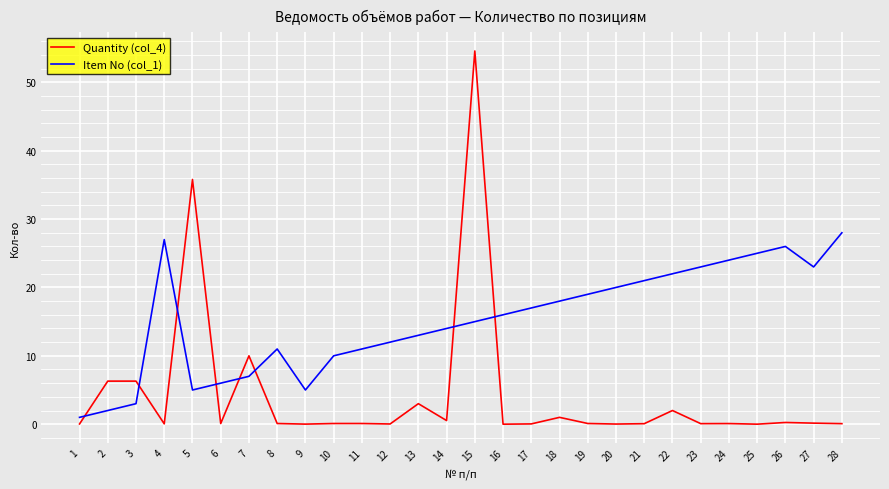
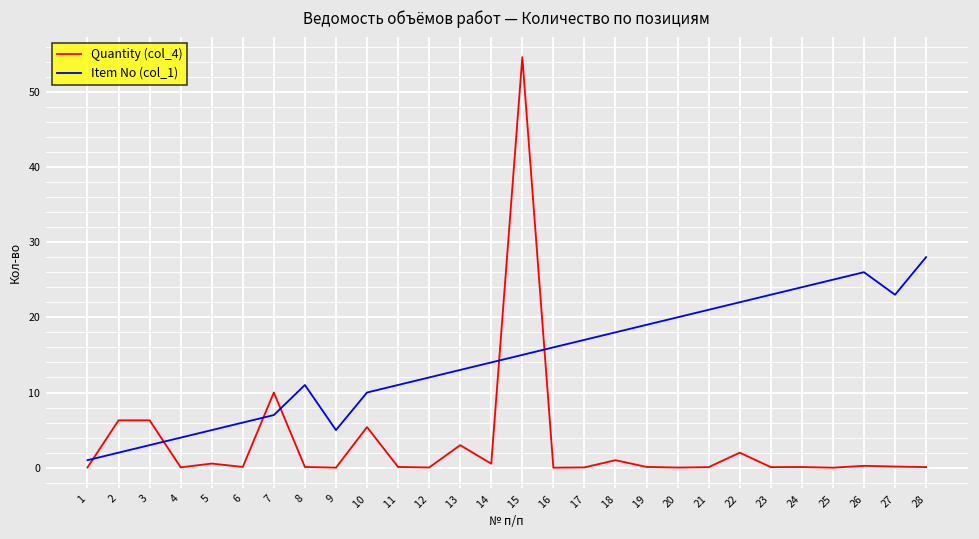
Item No (col_1), 4: 27 -> 4
Quantity (col_4), 5: 36 -> 1
Quantity (col_4), 10: 0 -> 5
